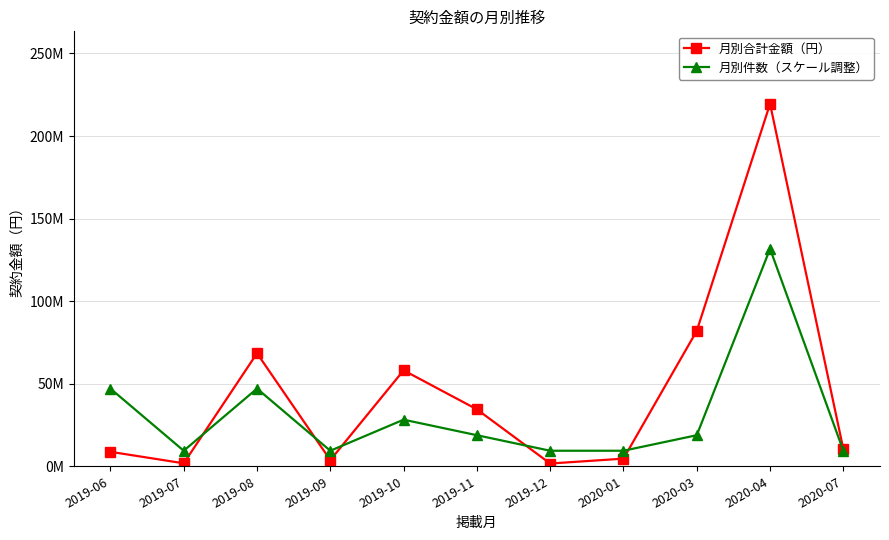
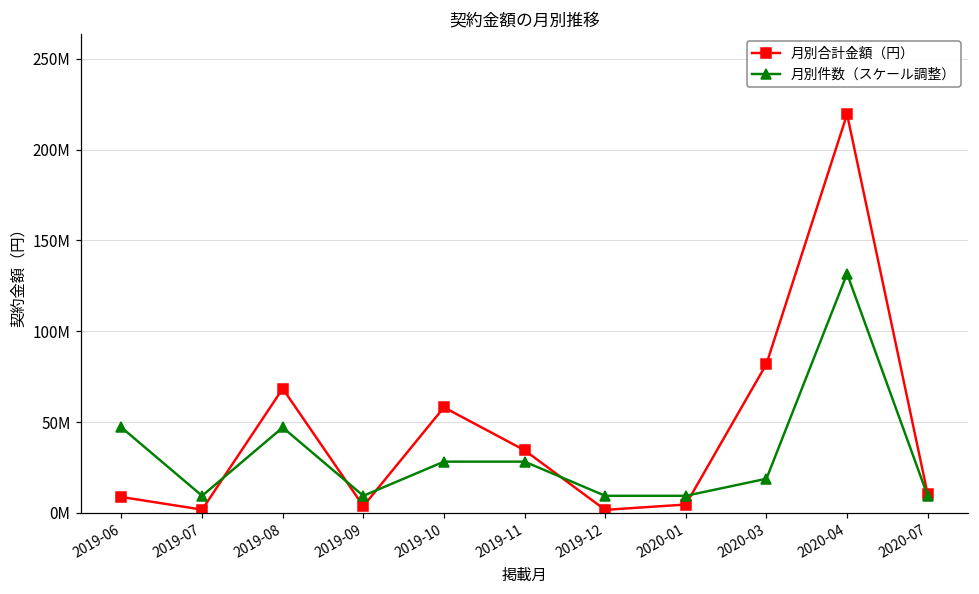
月別件数（スケール調整）, 2019-11: 19000000 -> 28000000
